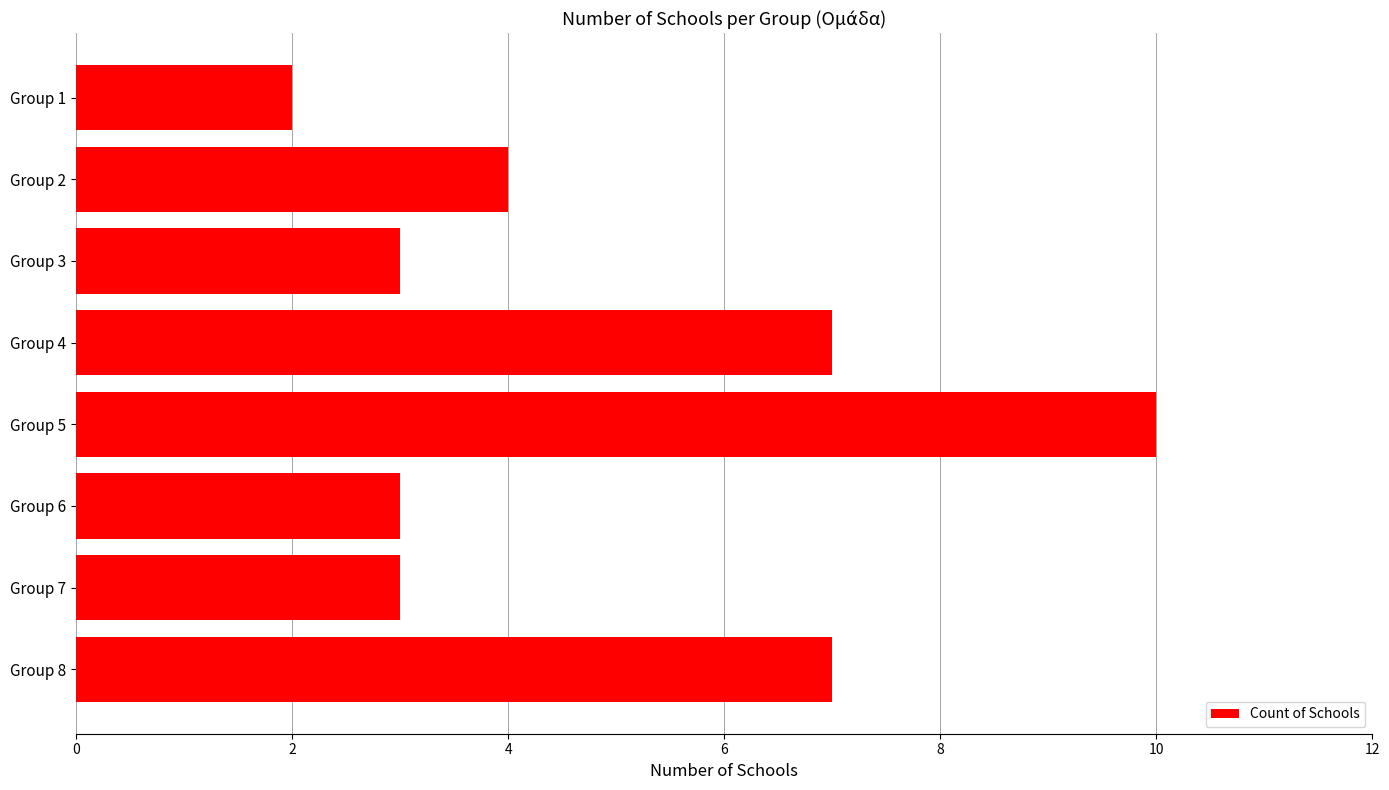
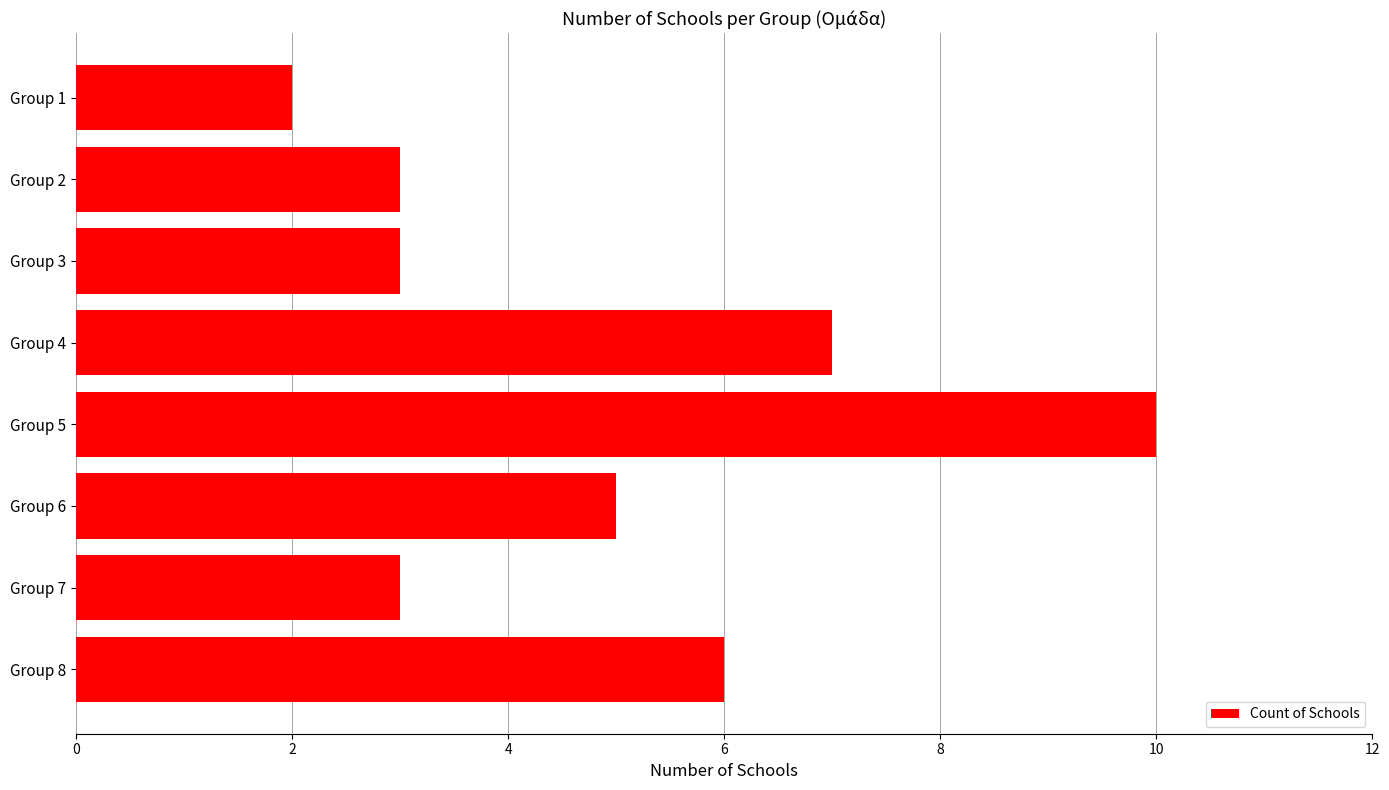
Group 2: 4 -> 3
Group 6: 3 -> 5
Group 8: 7 -> 6
